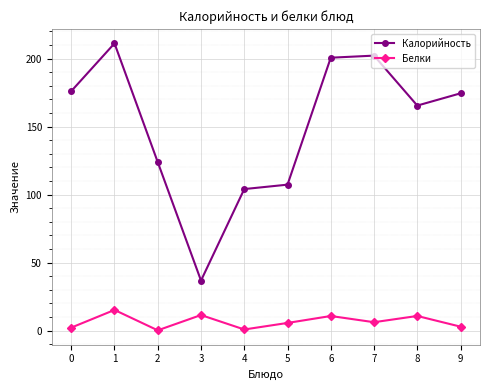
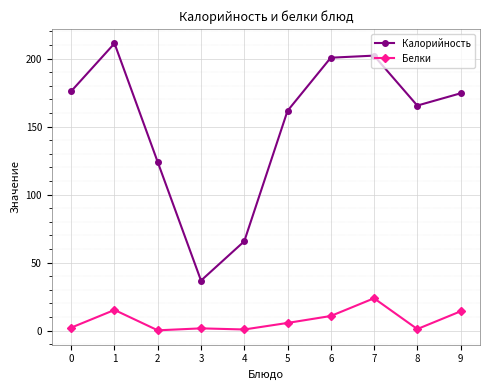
Белки, 3: 11 -> 2
Калорийность, 4: 104 -> 66
Калорийность, 5: 107 -> 162
Белки, 7: 6 -> 24
Белки, 8: 11 -> 1
Белки, 9: 3 -> 14
